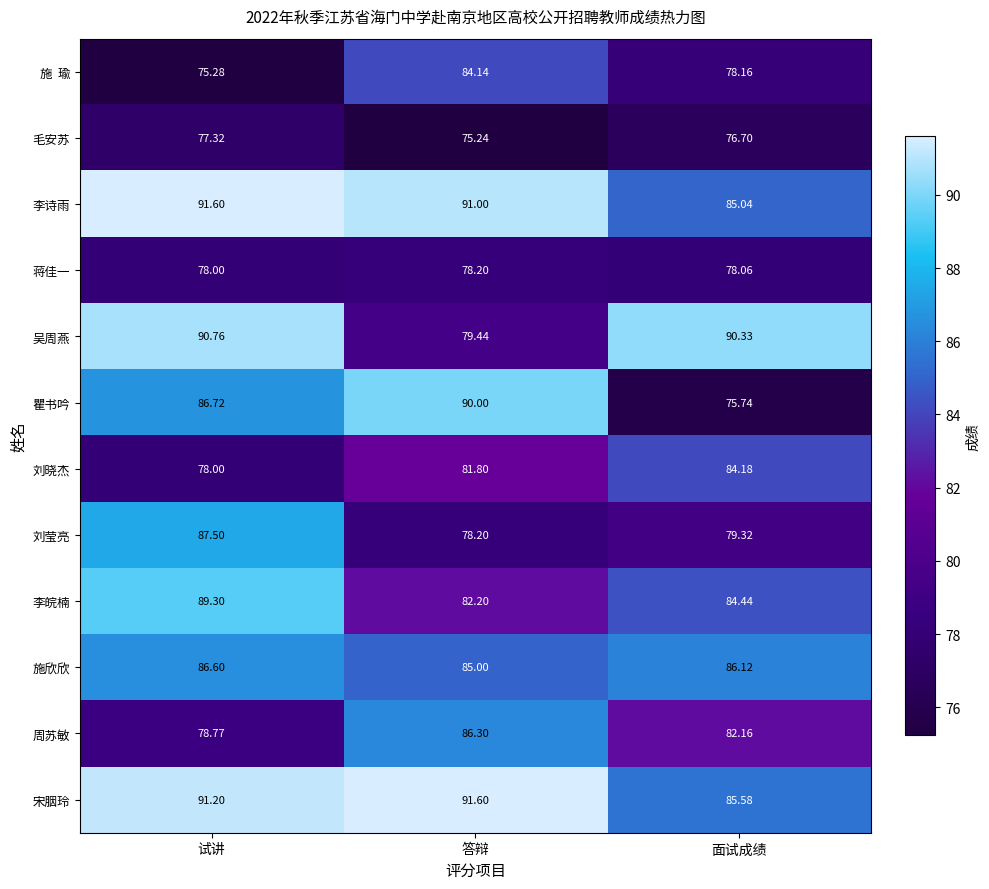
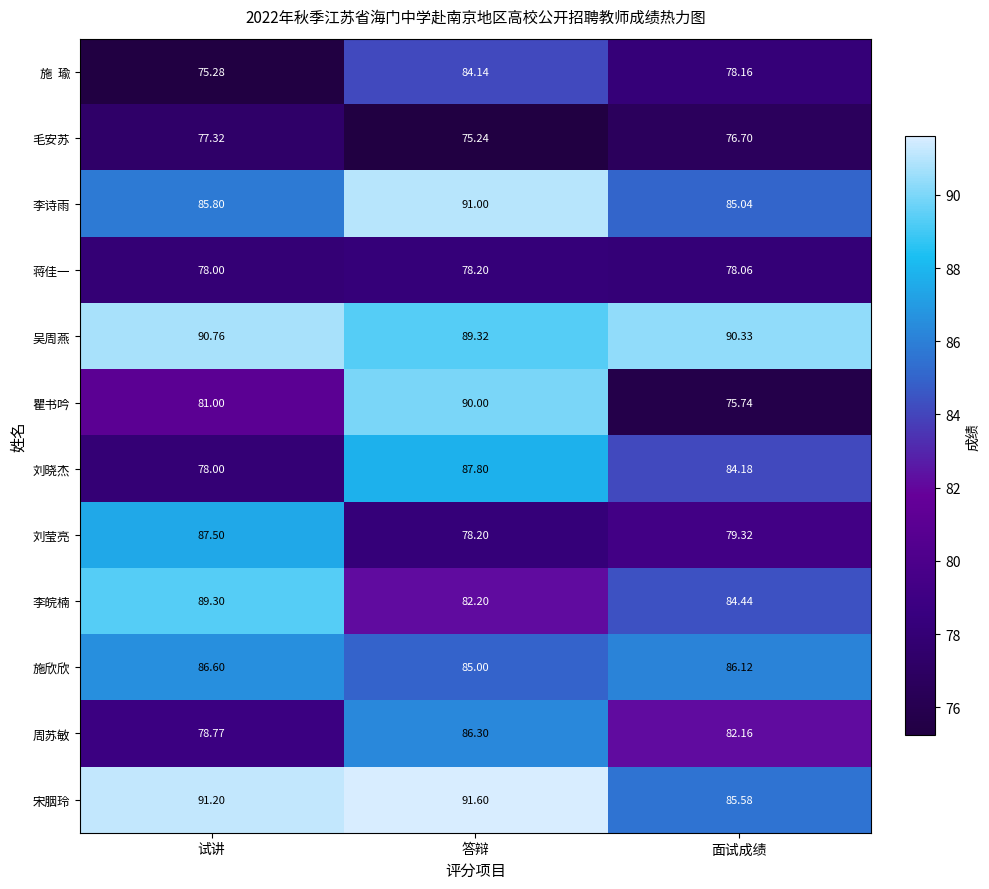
李诗雨, 试讲: 91.60 -> 85.80
吴周燕, 答辩: 79.44 -> 89.32
瞿书吟, 试讲: 86.72 -> 81.00
刘晓杰, 答辩: 81.80 -> 87.80
